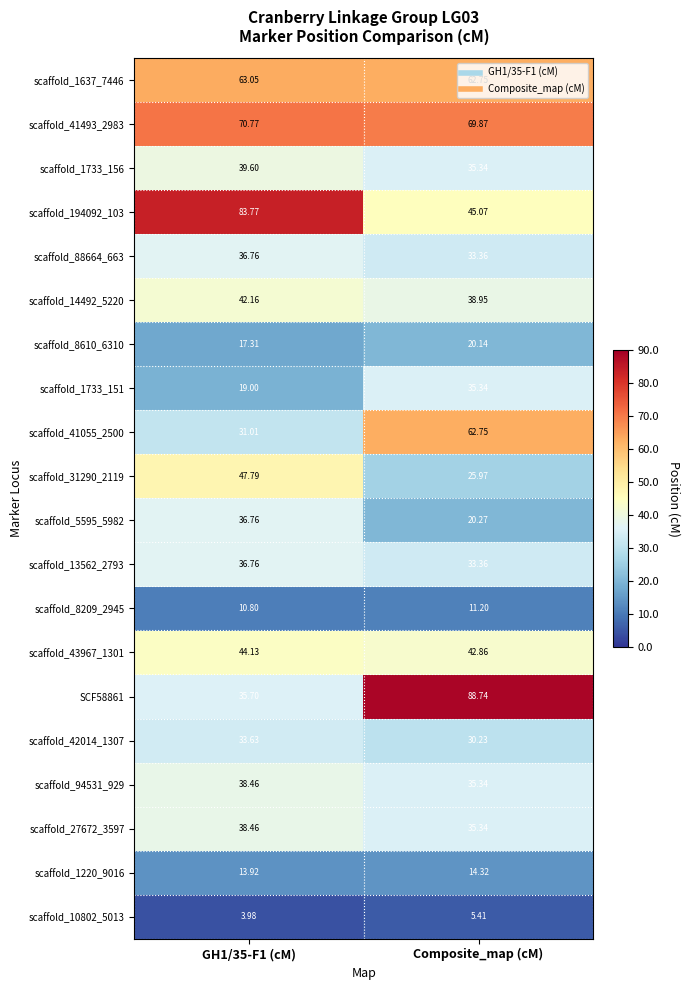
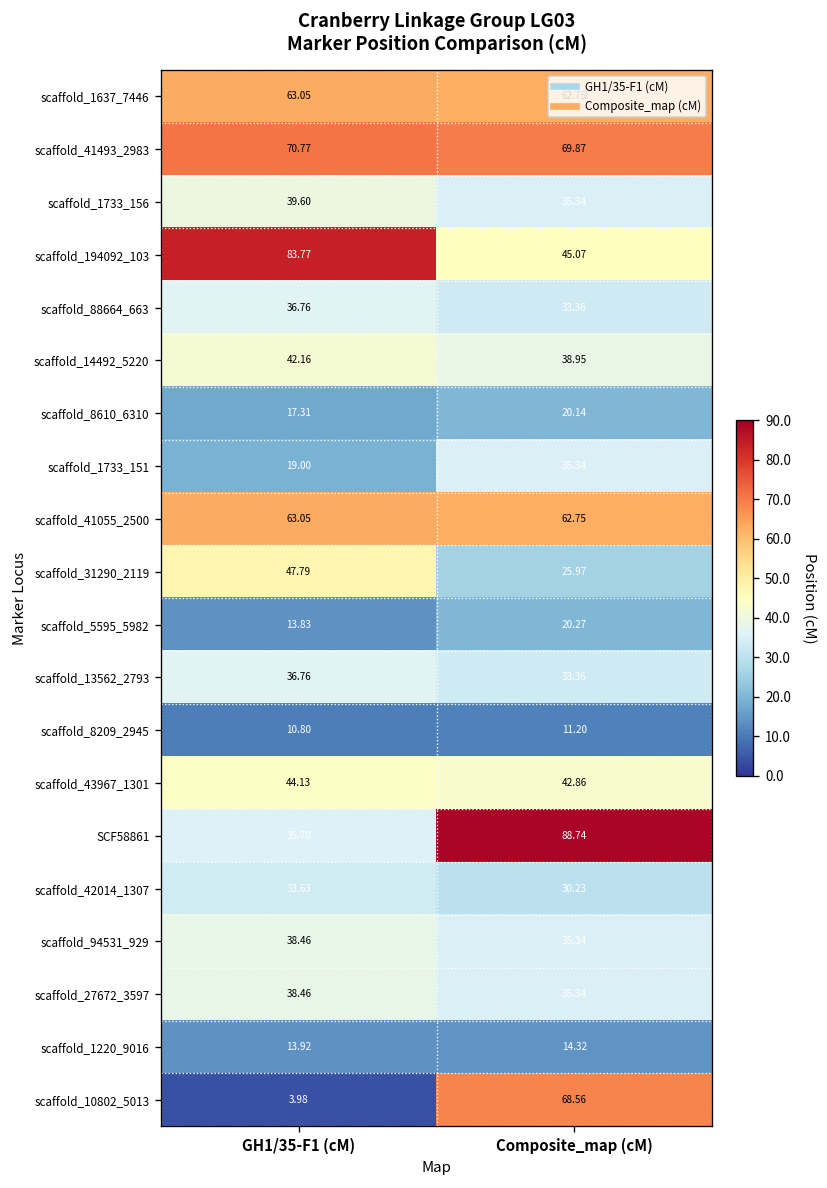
scaffold_41055_2500, GH1/35-F1 (cM): 31.01 -> 63.05
scaffold_5595_5982, GH1/35-F1 (cM): 36.76 -> 13.83
scaffold_10802_5013, Composite_map (cM): 5.41 -> 68.56
